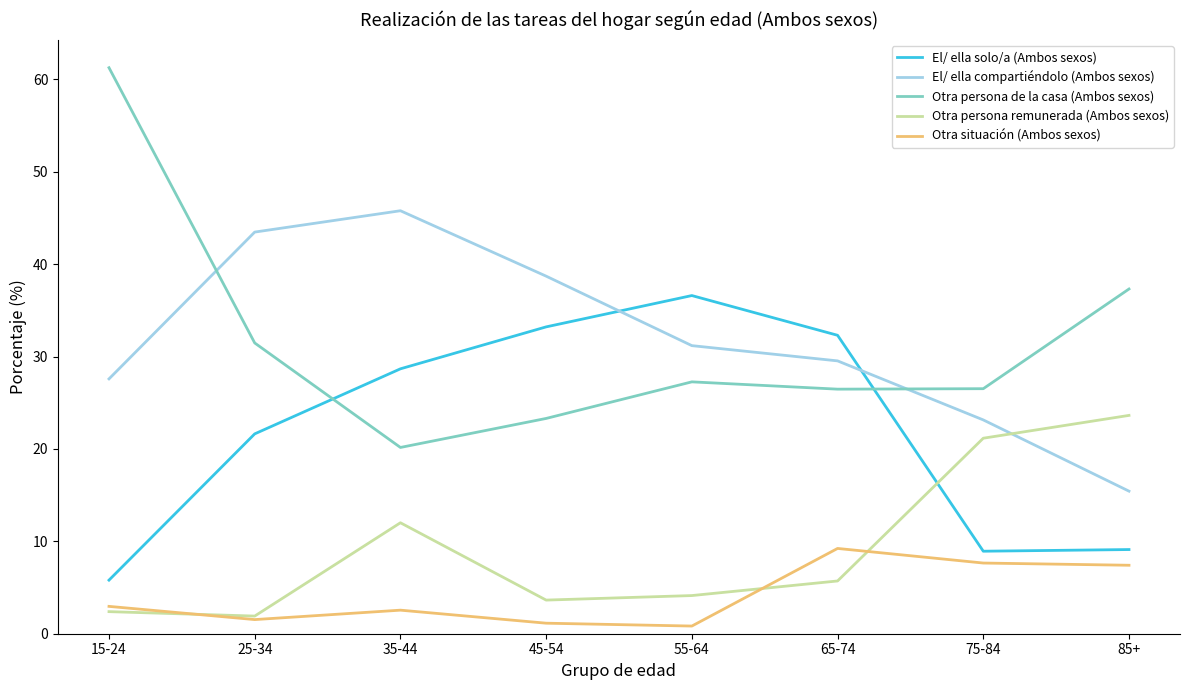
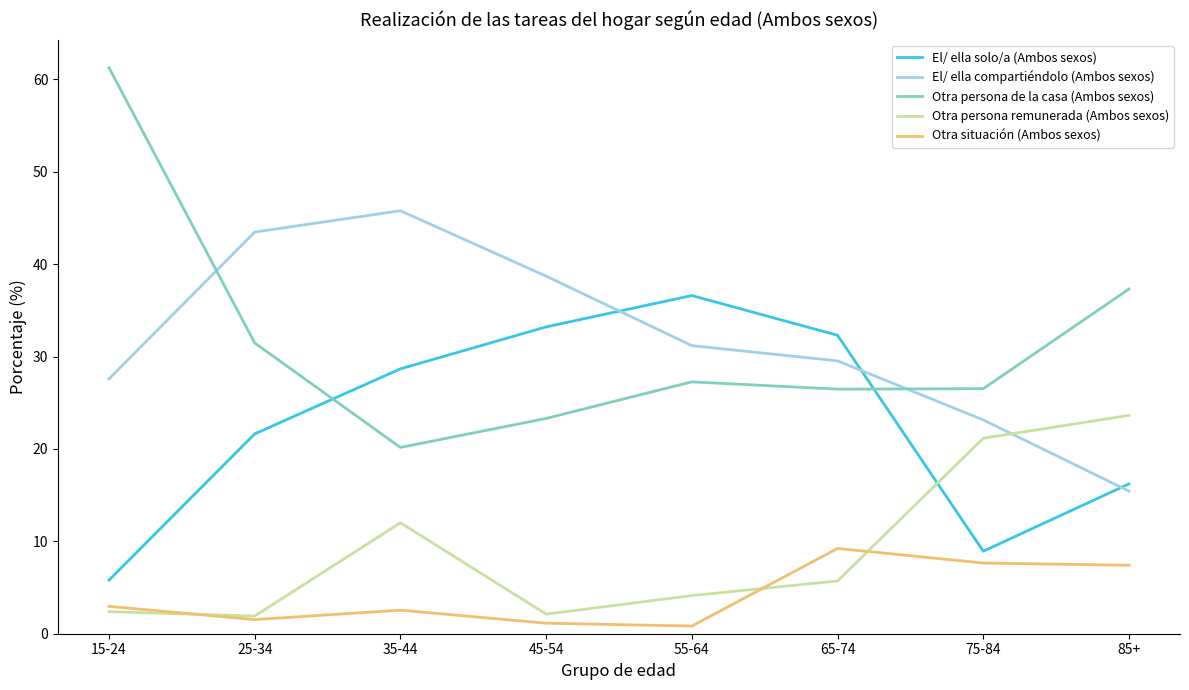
Otra persona remunerada (Ambos sexos), 45-54: 4 -> 2
El/ ella solo/a (Ambos sexos), 85+: 9 -> 16
